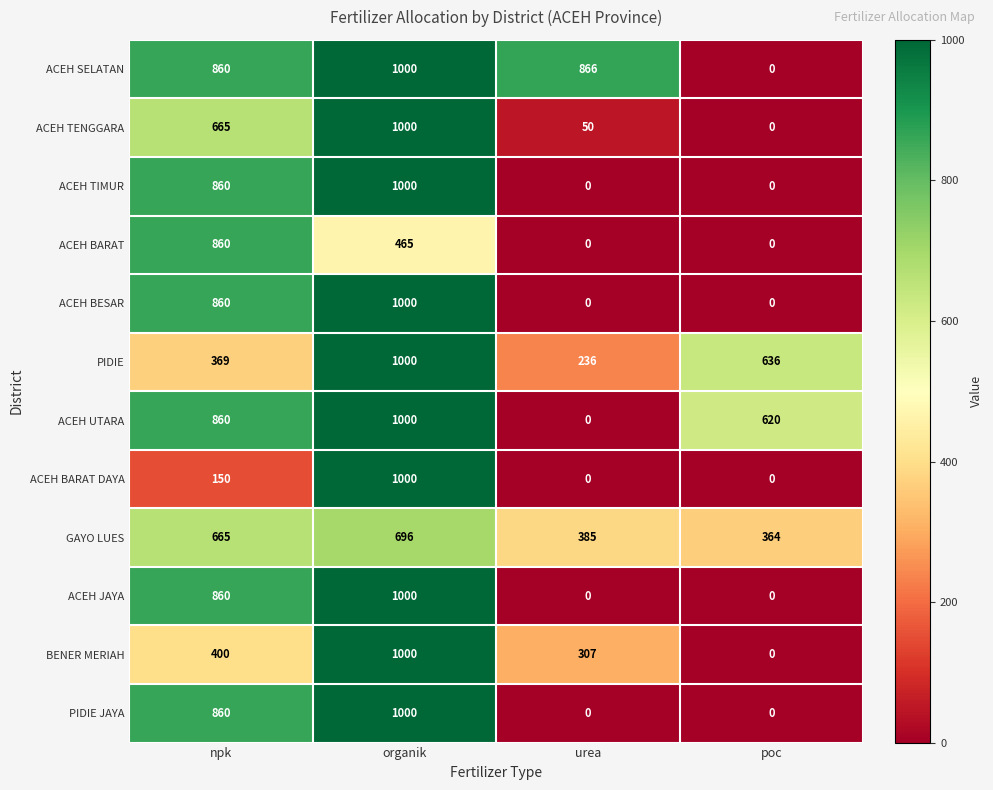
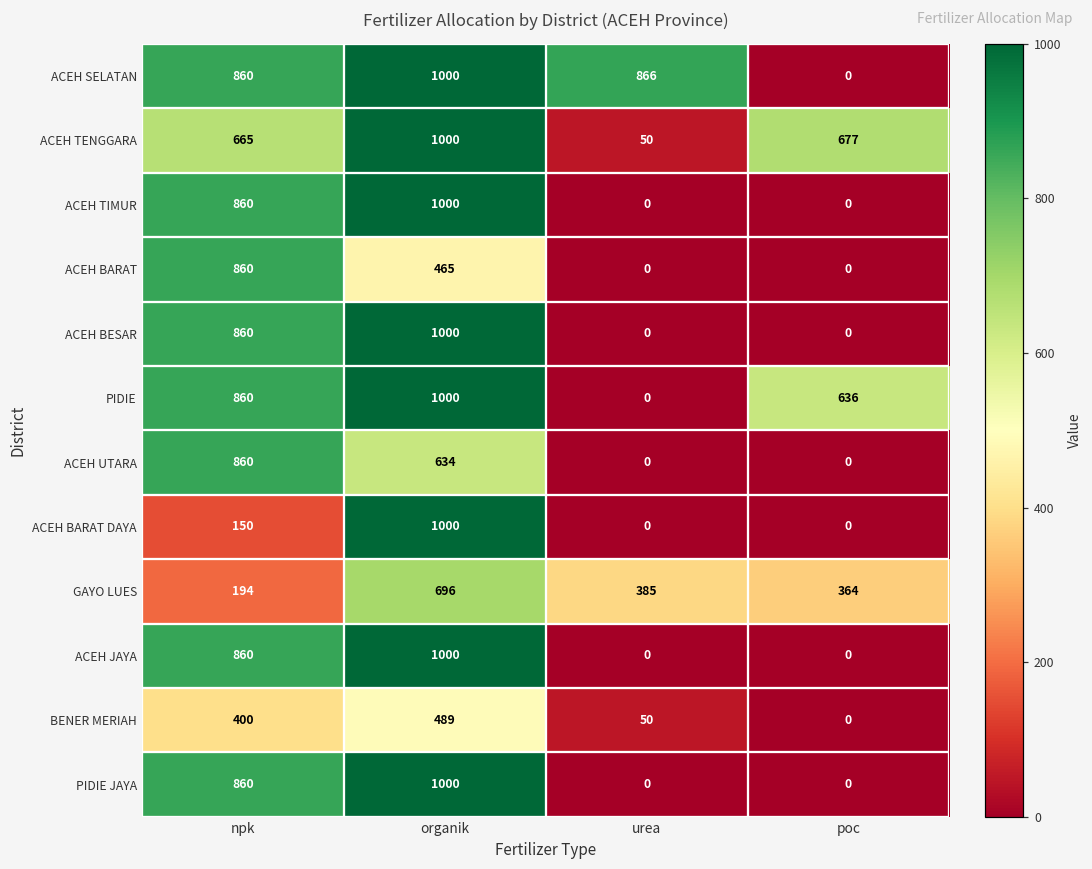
ACEH TENGGARA, poc: 0 -> 677
PIDIE, npk: 369 -> 860
PIDIE, urea: 236 -> 0
ACEH UTARA, organik: 1000 -> 634
ACEH UTARA, poc: 620 -> 0
GAYO LUES, npk: 665 -> 194
BENER MERIAH, organik: 1000 -> 489
BENER MERIAH, urea: 307 -> 50
